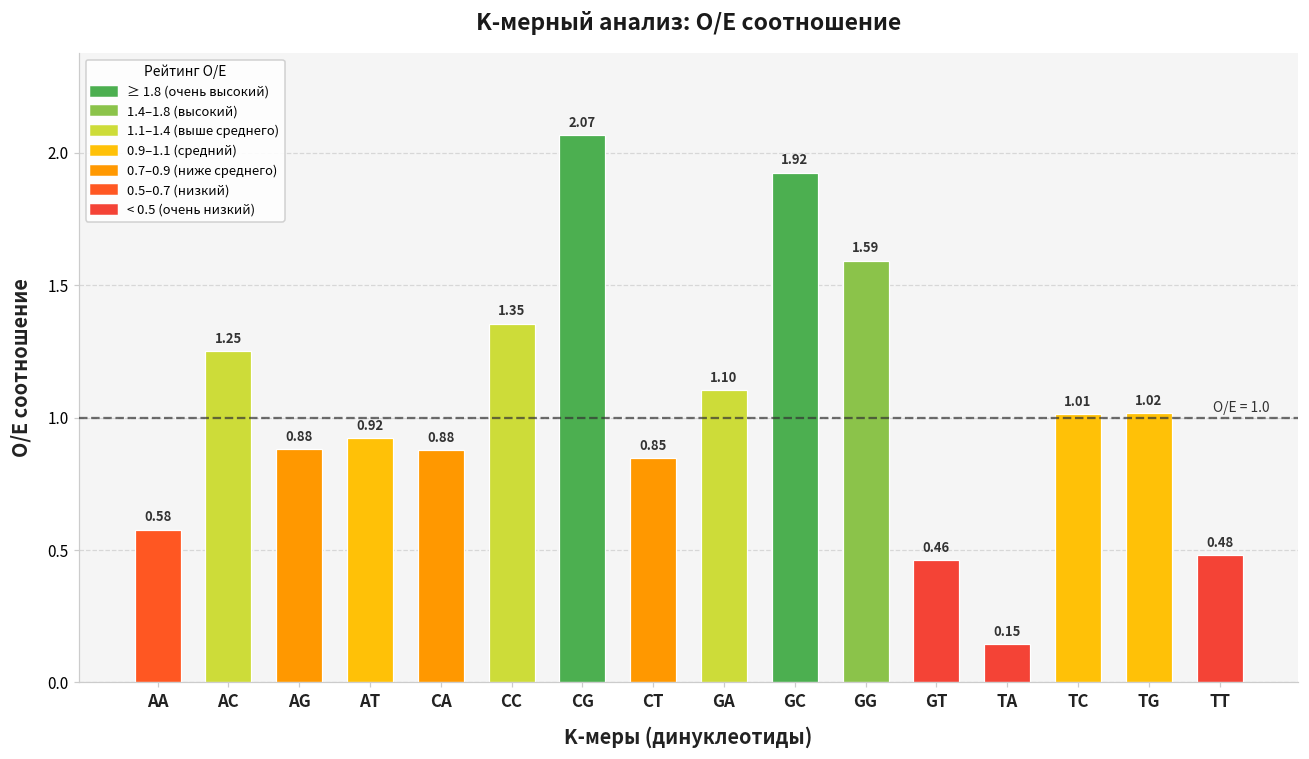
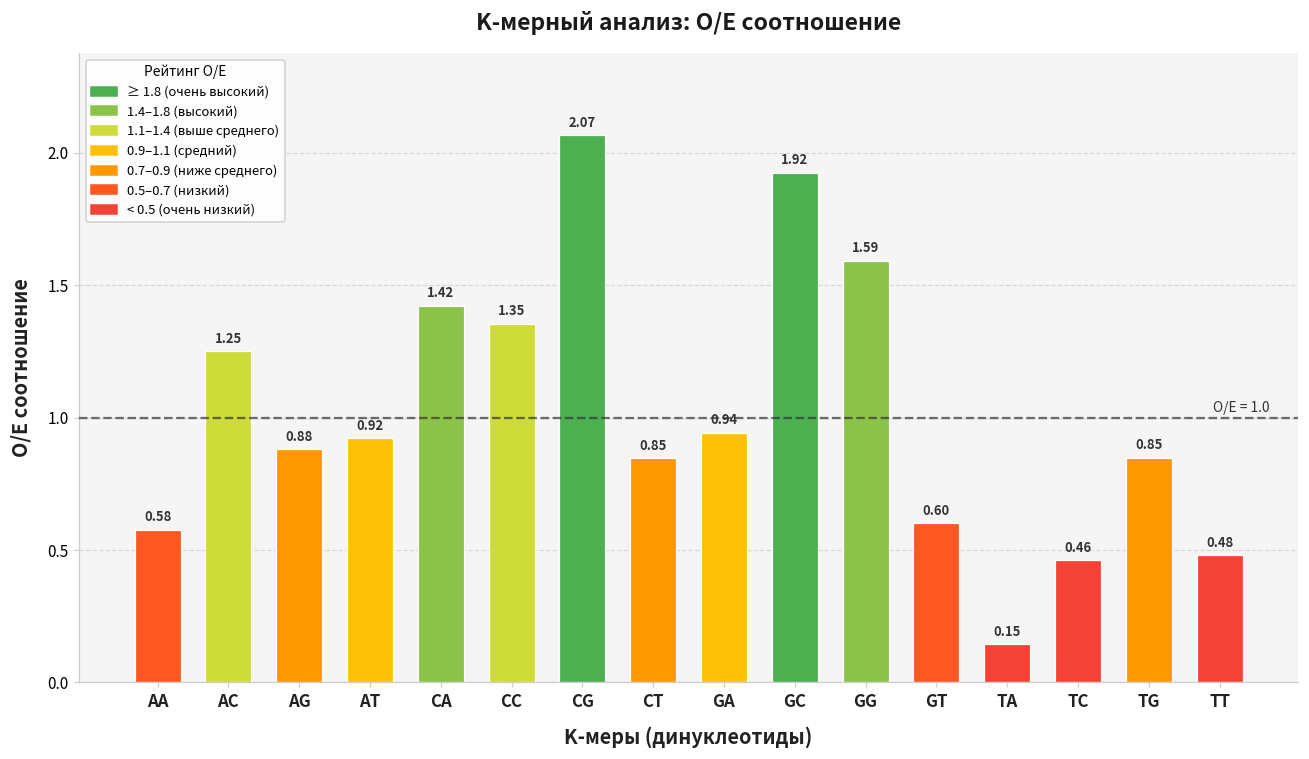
CA: 0.88 -> 1.42
GA: 1.10 -> 0.94
GT: 0.46 -> 0.60
TC: 1.01 -> 0.46
TG: 1.02 -> 0.85
